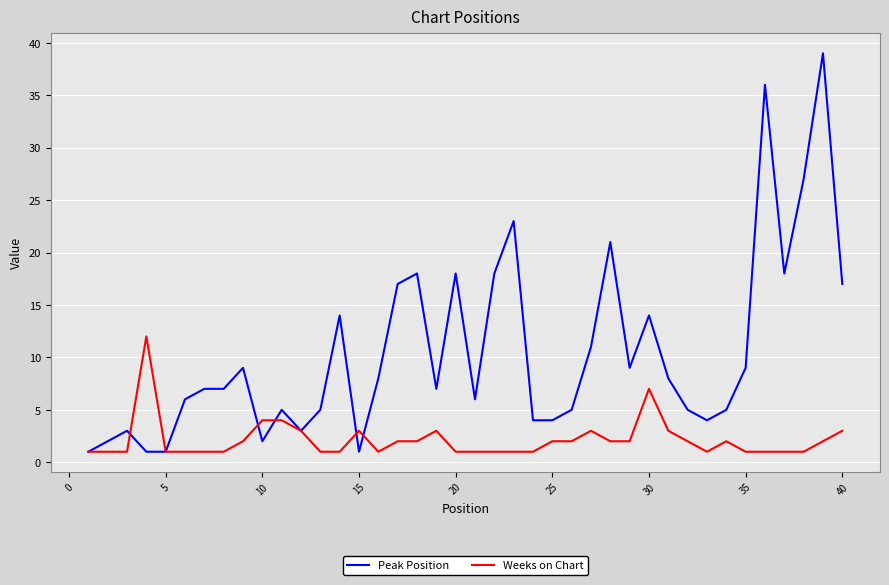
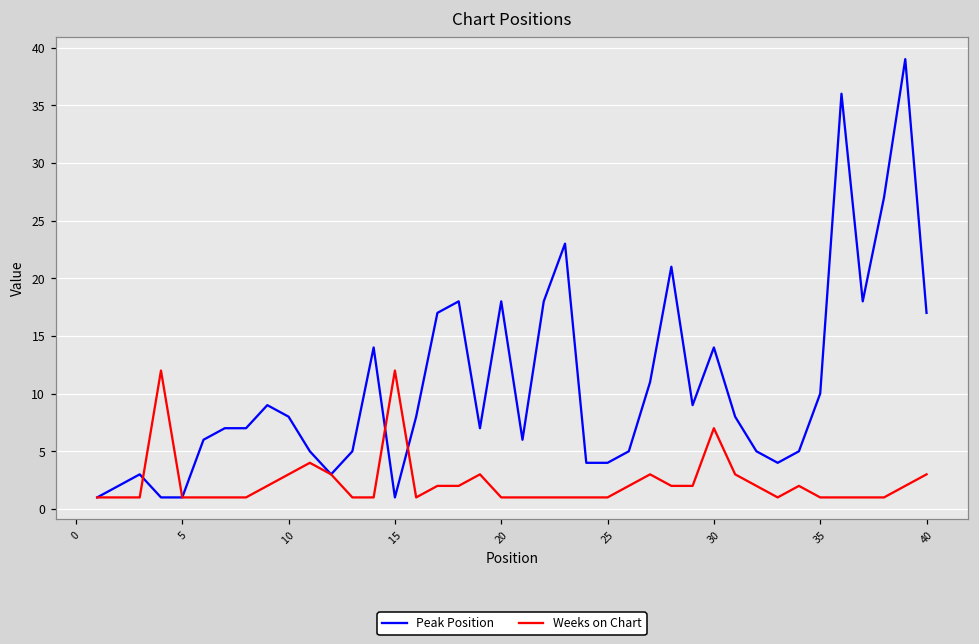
Peak Position, 10: 2 -> 8
Weeks on Chart, 10: 4 -> 3
Weeks on Chart, 15: 3 -> 12
Weeks on Chart, 25: 2 -> 1
Peak Position, 35: 9 -> 10
